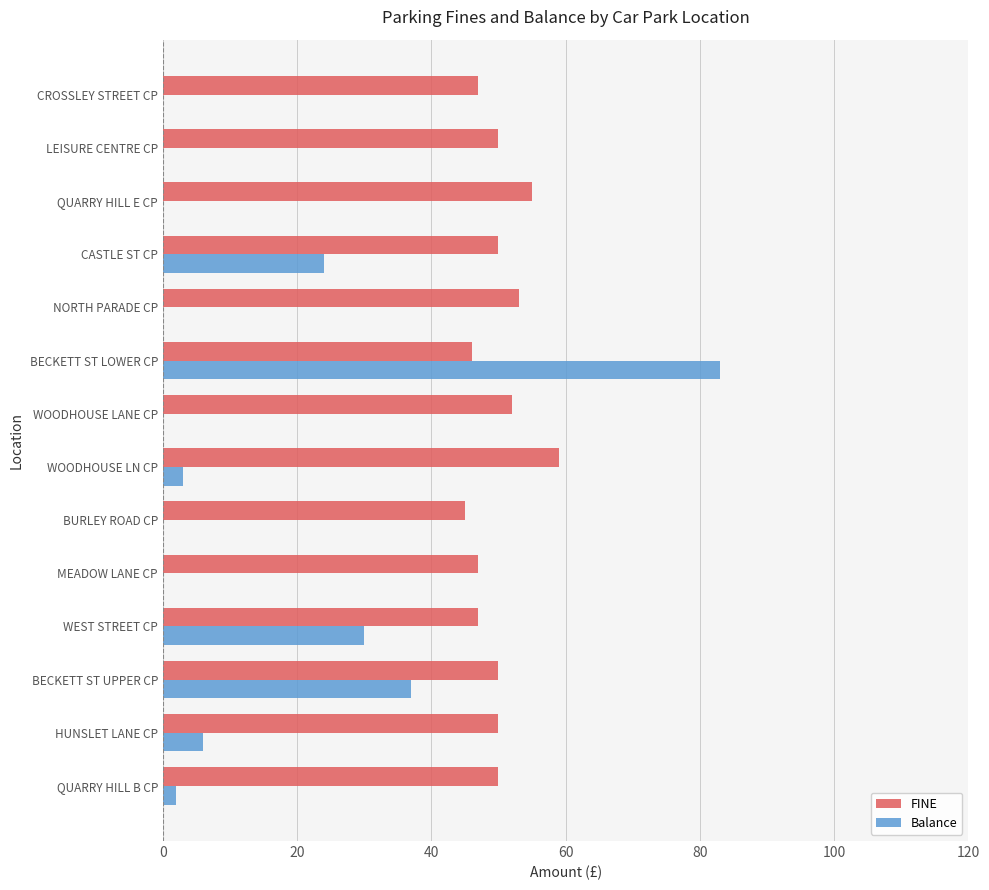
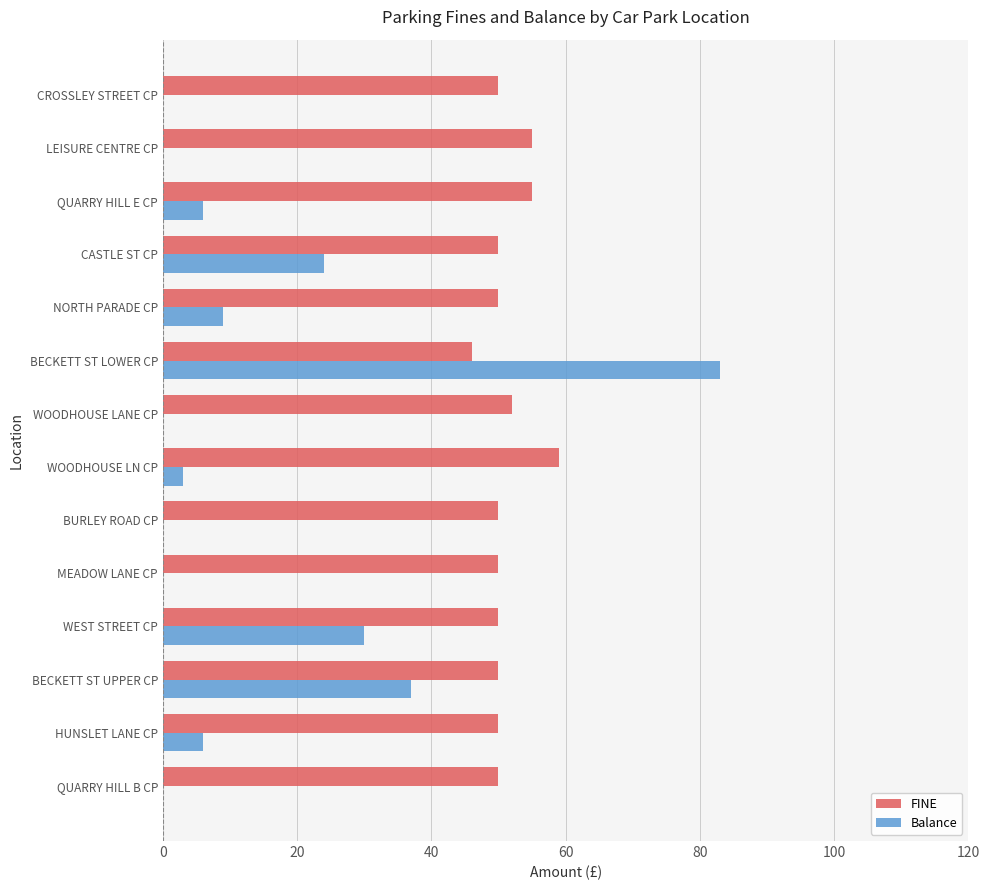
FINE, CROSSLEY STREET CP: 47 -> 50
FINE, LEISURE CENTRE CP: 50 -> 55
Balance, QUARRY HILL E CP: 0 -> 6
FINE, NORTH PARADE CP: 53 -> 50
Balance, NORTH PARADE CP: 0 -> 9
FINE, BURLEY ROAD CP: 45 -> 50
FINE, MEADOW LANE CP: 47 -> 50
FINE, WEST STREET CP: 47 -> 50
Balance, QUARRY HILL B CP: 2 -> 0
